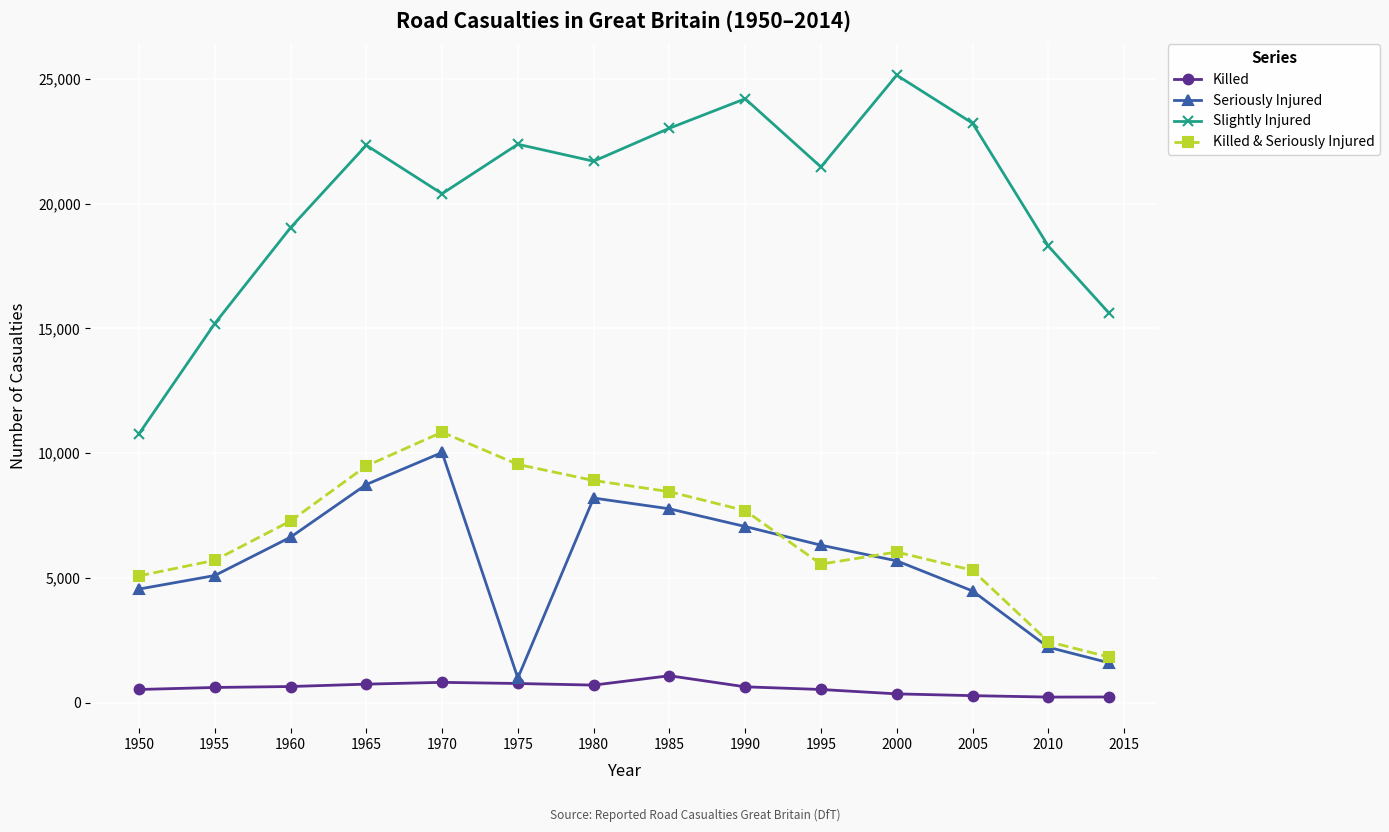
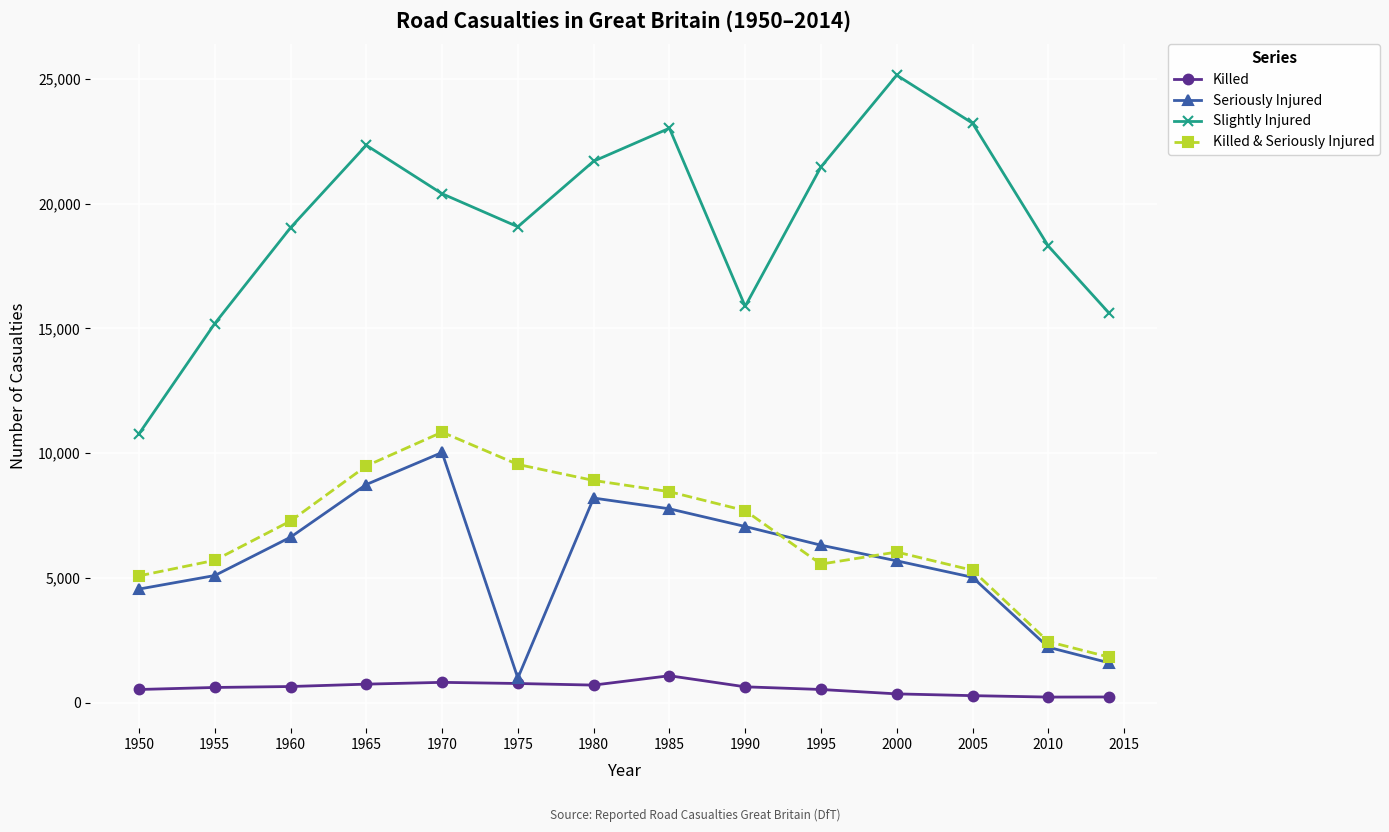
Slightly Injured, 1975: 22,400 -> 19,100
Slightly Injured, 1990: 24,200 -> 15,900
Seriously Injured, 2005: 4,500 -> 5,000
